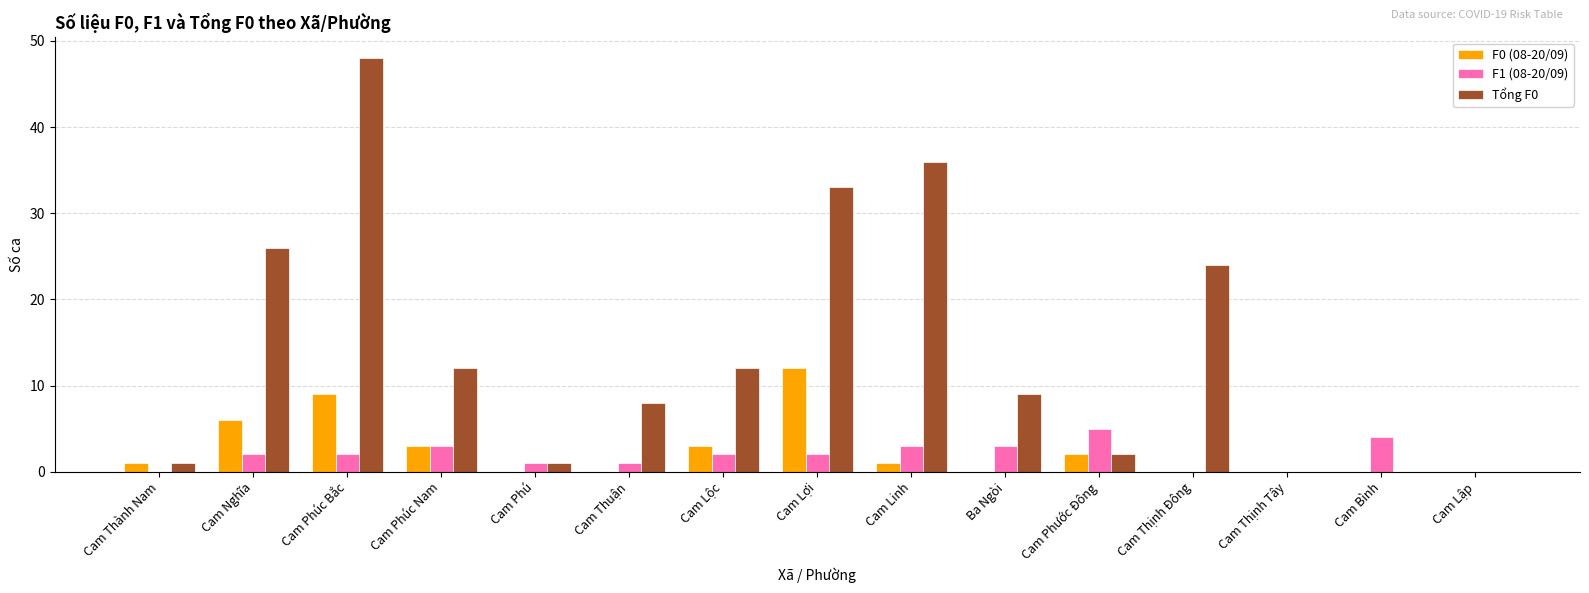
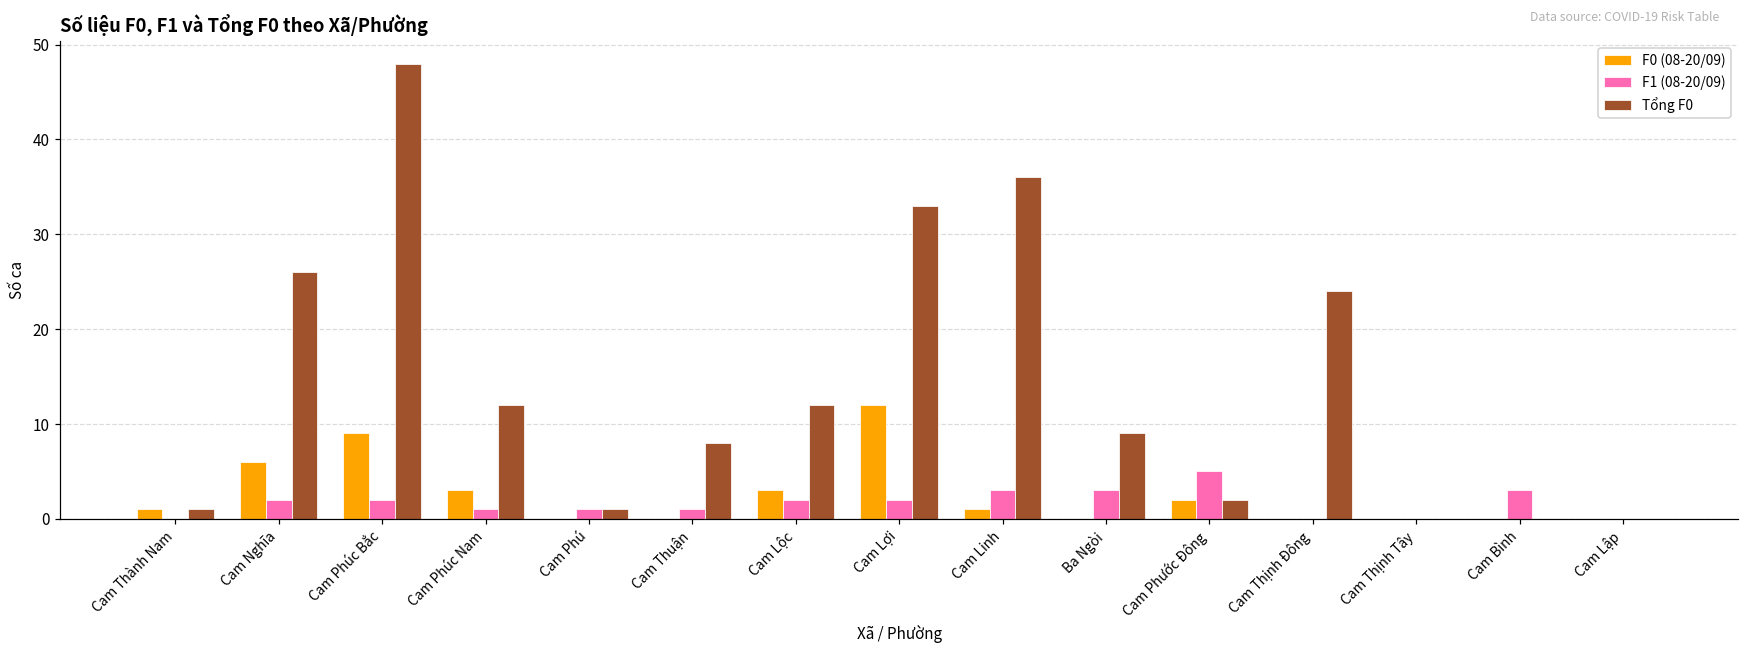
F1 (08-20/09), Cam Phúc Nam: 3 -> 1
F1 (08-20/09), Cam Bình: 4 -> 3
